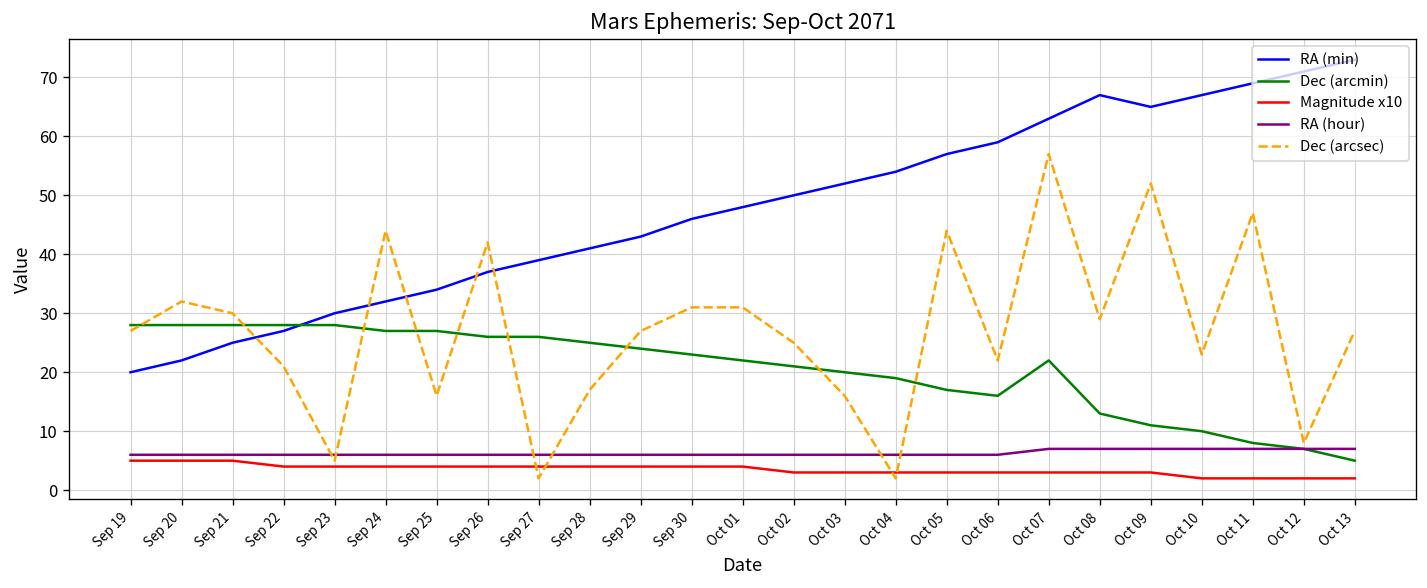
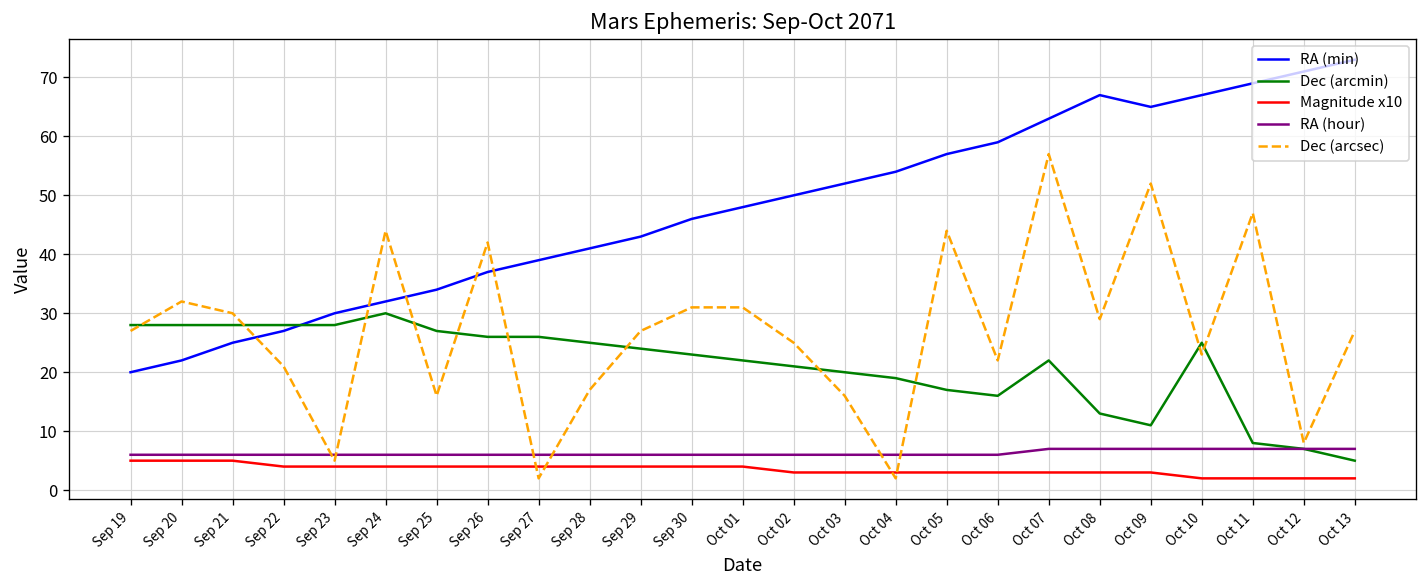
Dec (arcmin), Sep 24: 27 -> 30
Dec (arcmin), Oct 10: 10 -> 25
